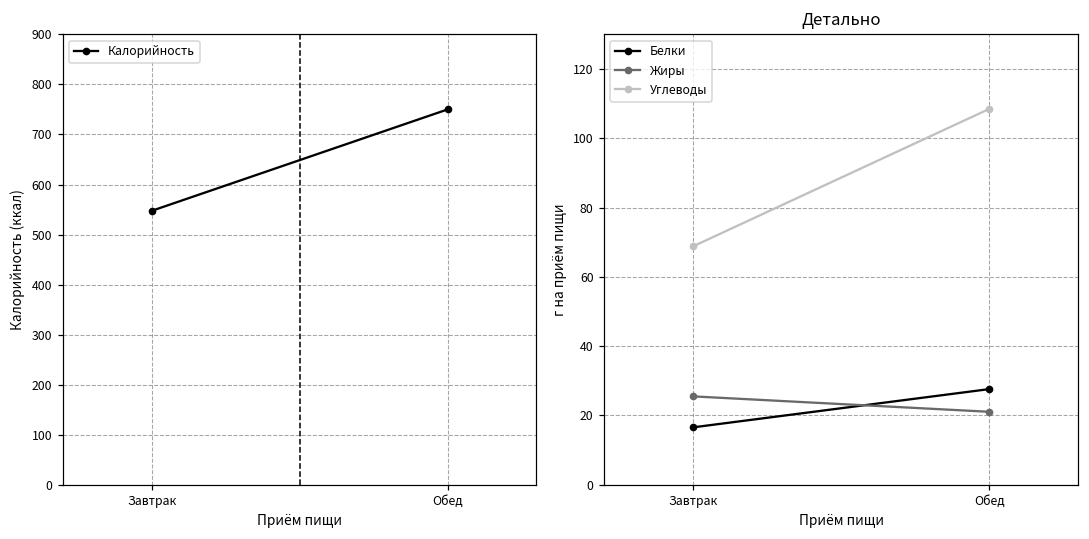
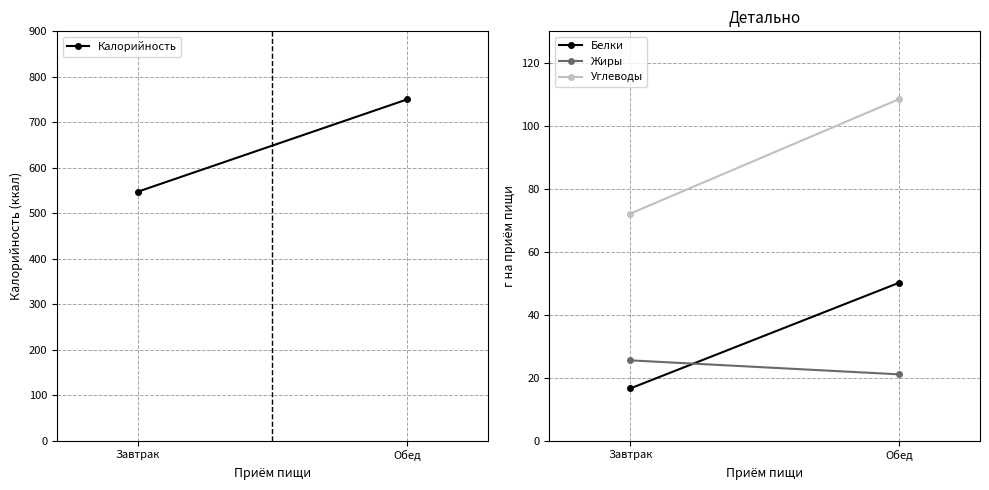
Детально, Углеводы, Завтрак: 69 -> 72
Детально, Белки, Обед: 28 -> 50
